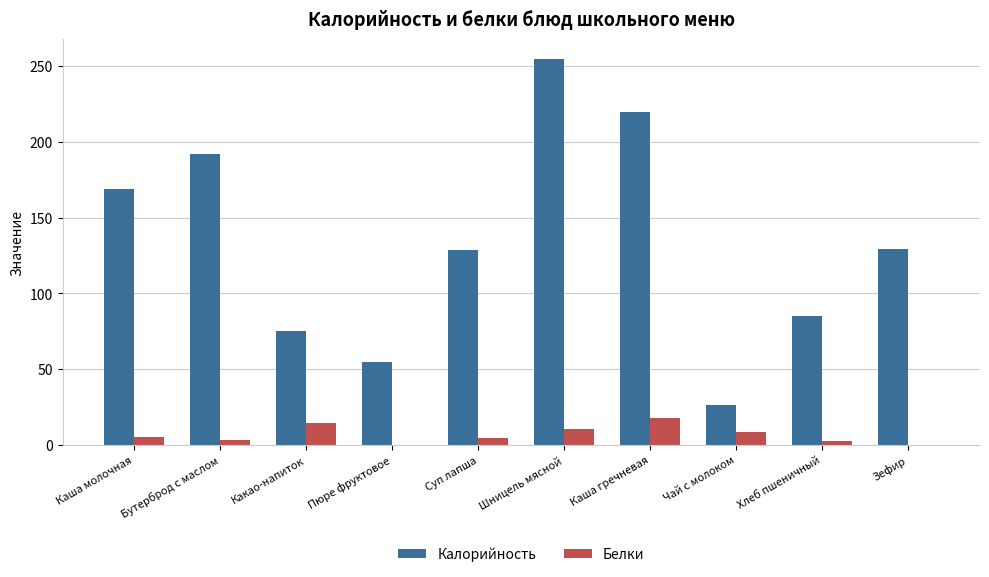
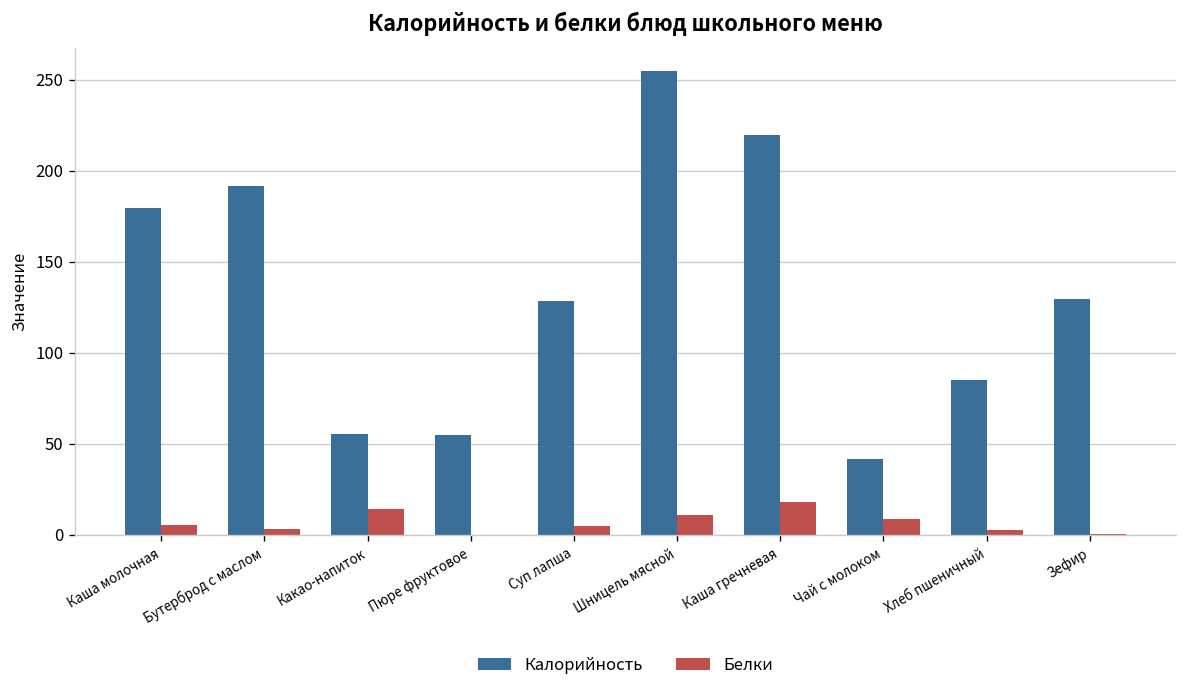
Калорийность, Каша молочная: 169 -> 180
Калорийность, Какао-напиток: 75 -> 56
Калорийность, Чай с молоком: 27 -> 42
